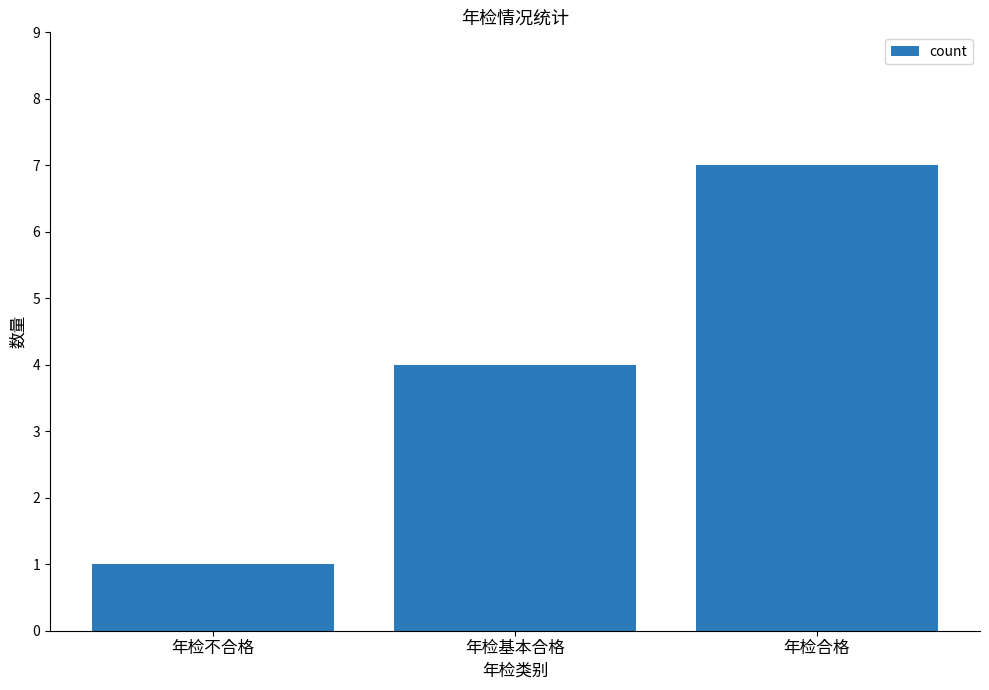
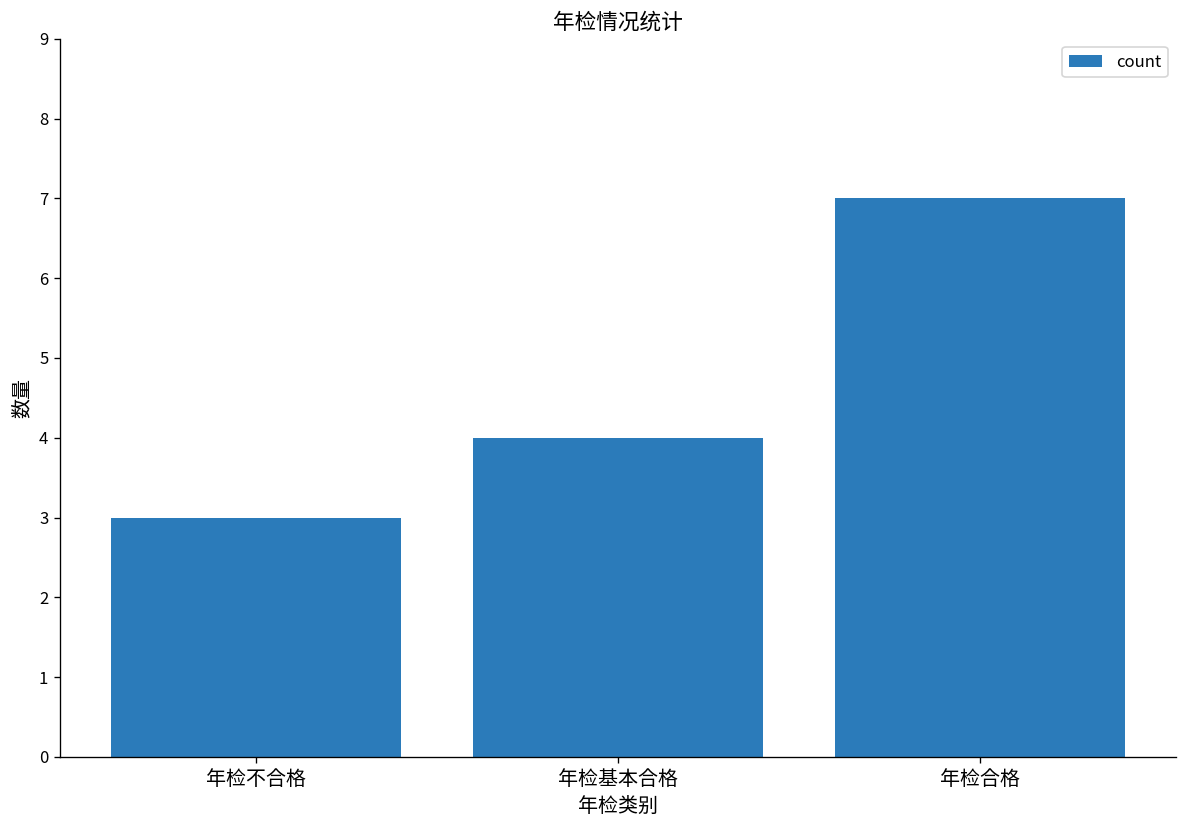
年检不合格: 1 -> 3
